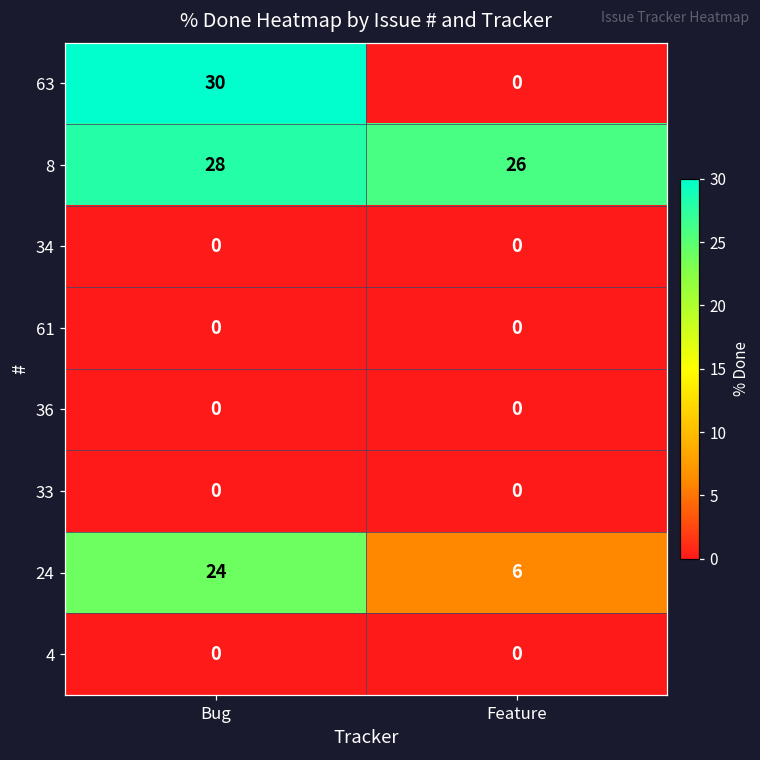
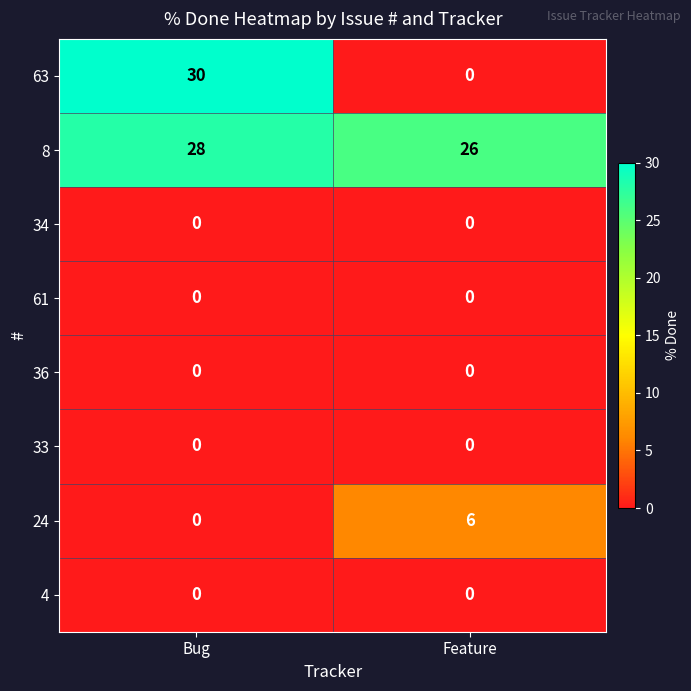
24, Bug: 24 -> 0
